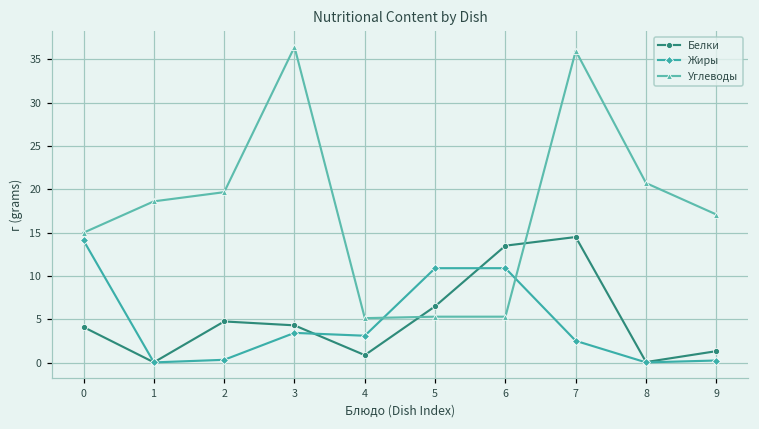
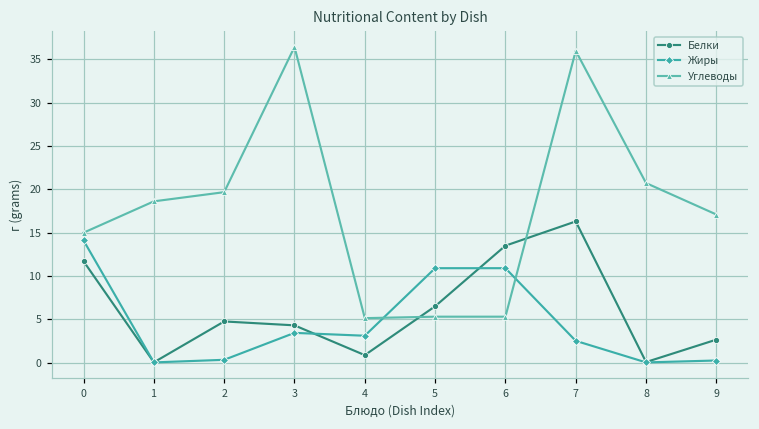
Белки, 0: 4 -> 12
Белки, 7: 15 -> 16
Белки, 9: 1 -> 3
